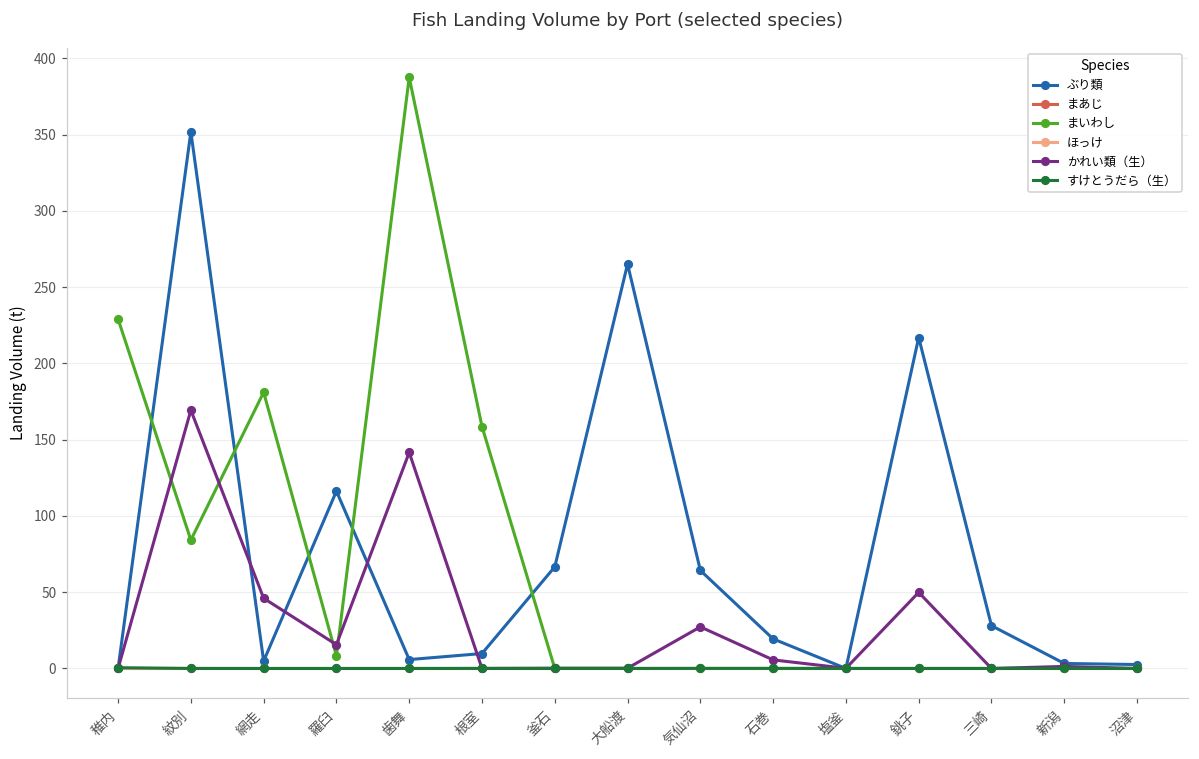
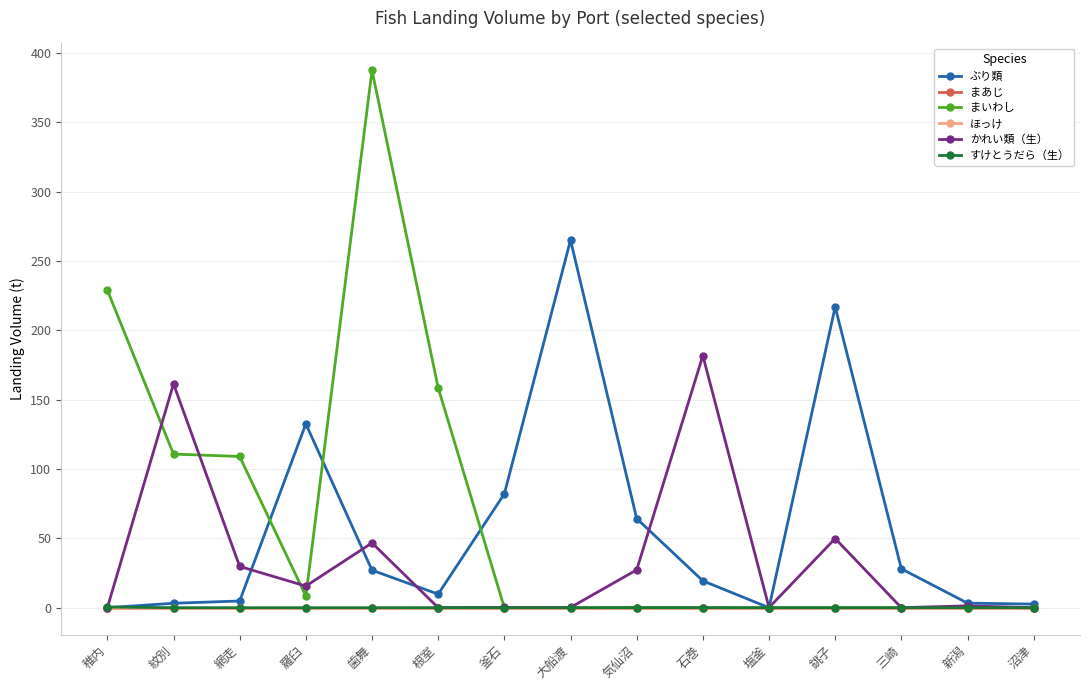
ぶり類, 紋別: 352 -> 3
まいわし, 紋別: 84 -> 111
かれい類（生）, 紋別: 169 -> 161
まいわし, 網走: 181 -> 109
かれい類（生）, 網走: 46 -> 30
ぶり類, 羅臼: 116 -> 133
ぶり類, 歯舞: 6 -> 27
かれい類（生）, 歯舞: 142 -> 47
ぶり類, 釜石: 67 -> 82
かれい類（生）, 石巻: 6 -> 182
